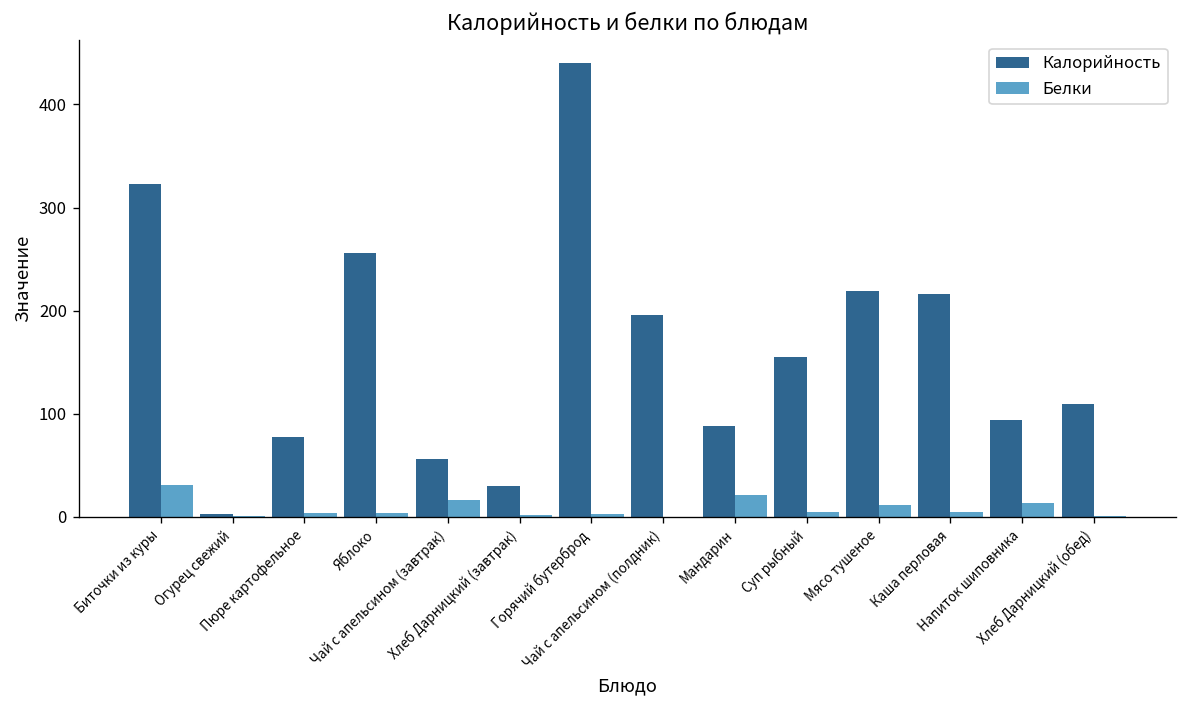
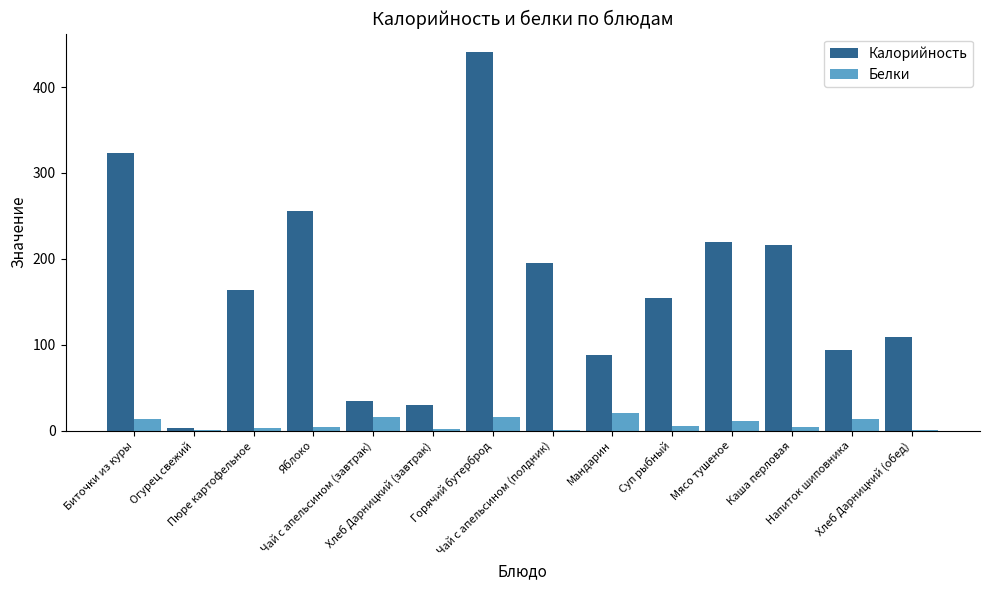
Белки, Биточки из куры: 30 -> 10
Калорийность, Пюре картофельное: 80 -> 160
Калорийность, Чай с апельсином (завтрак): 60 -> 30
Белки, Горячий бутерброд: 0 -> 20
